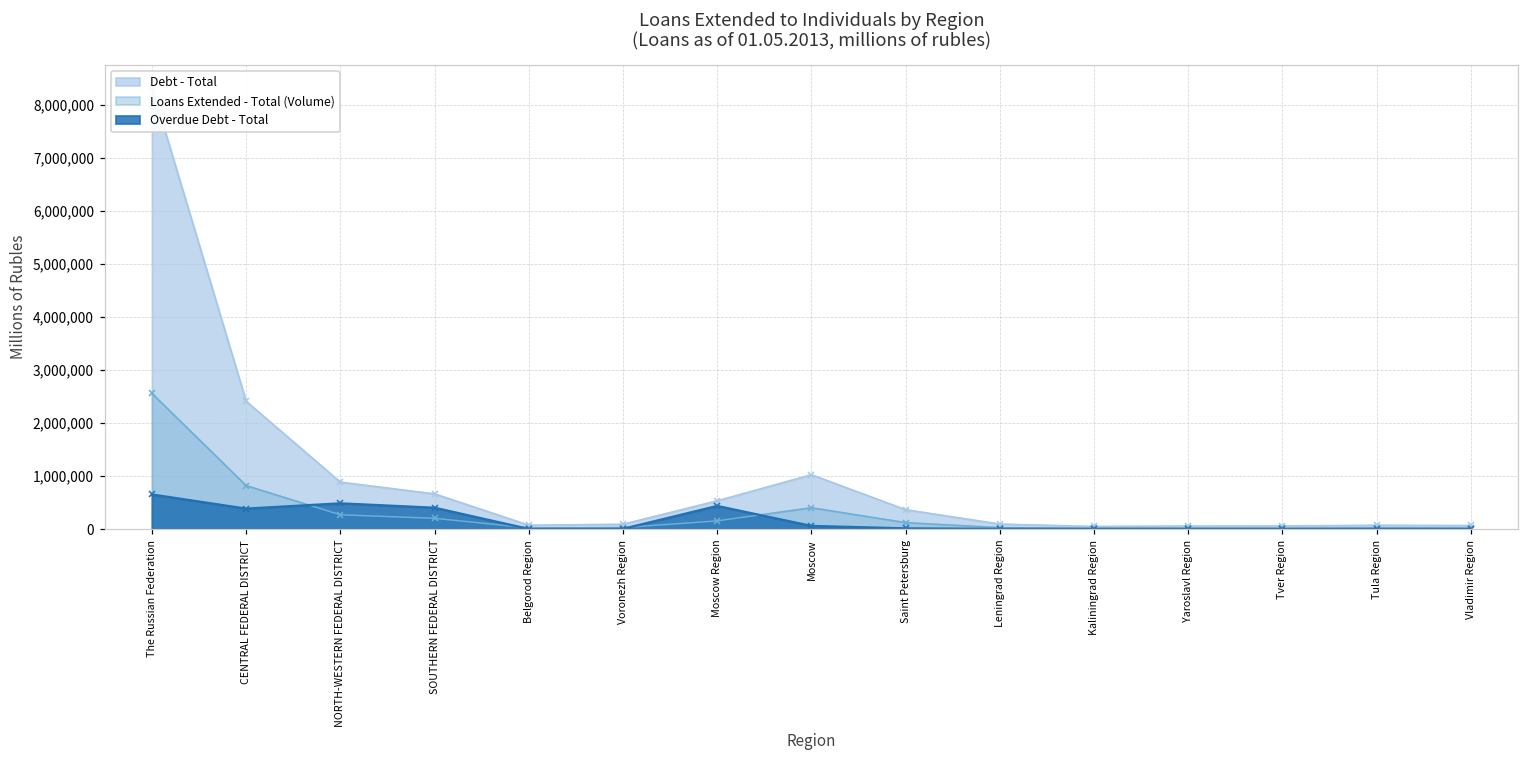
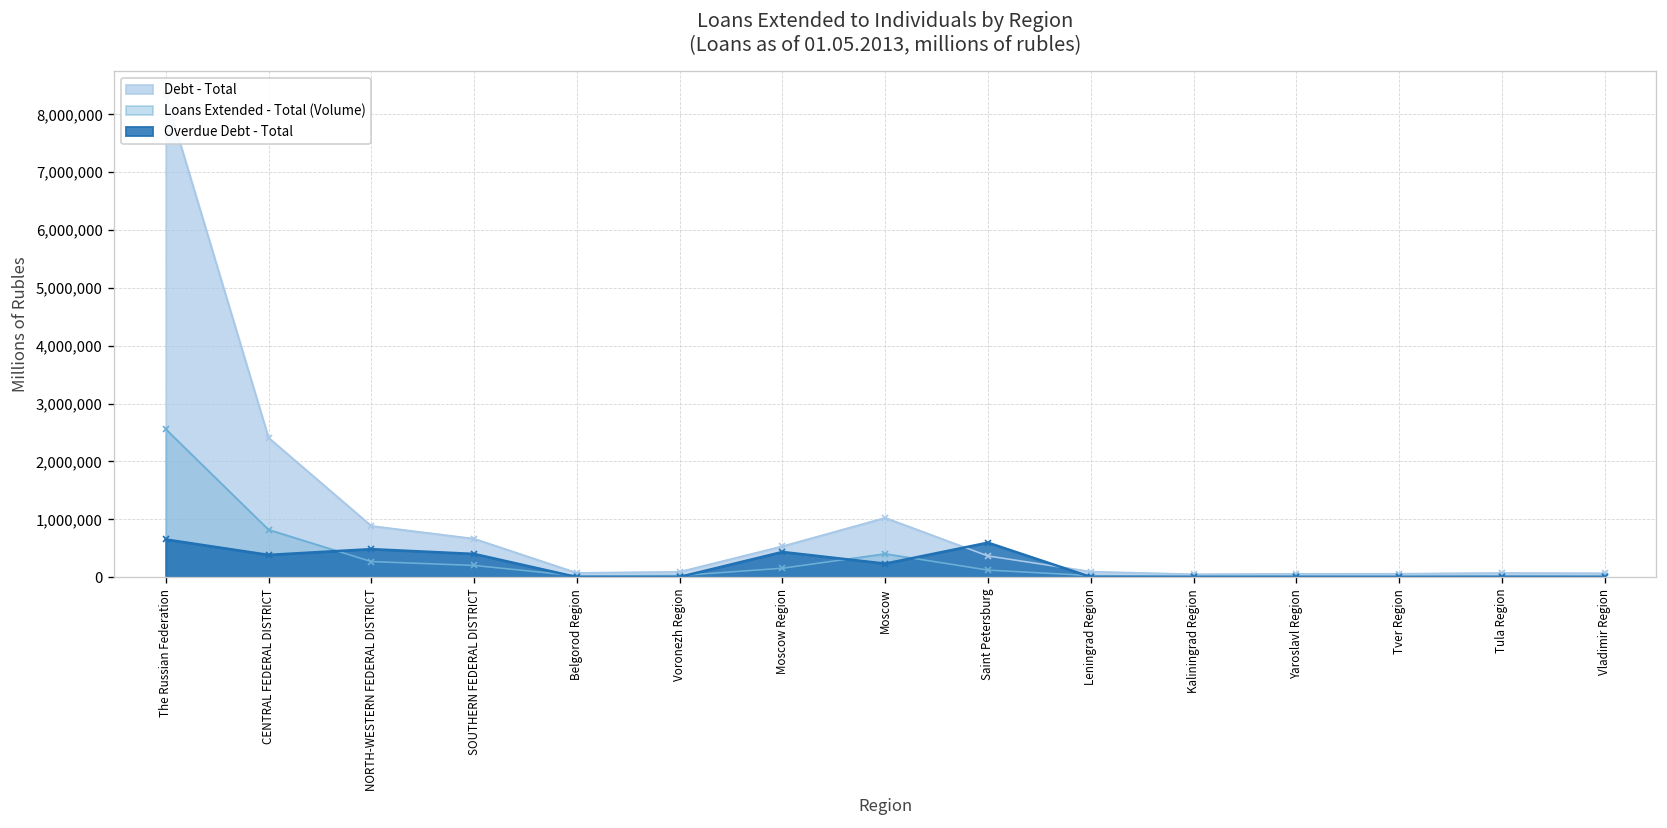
Overdue Debt - Total, Moscow: 100,000 -> 200,000
Overdue Debt - Total, Saint Petersburg: 0 -> 600,000
